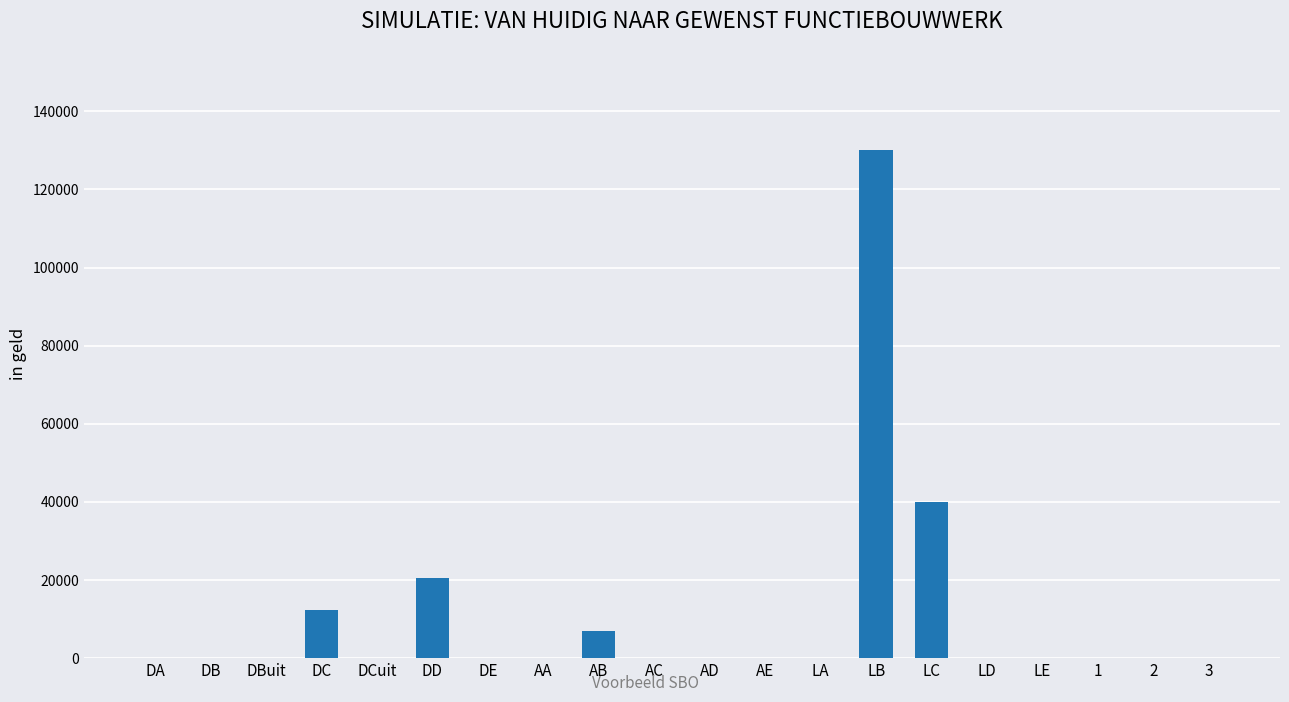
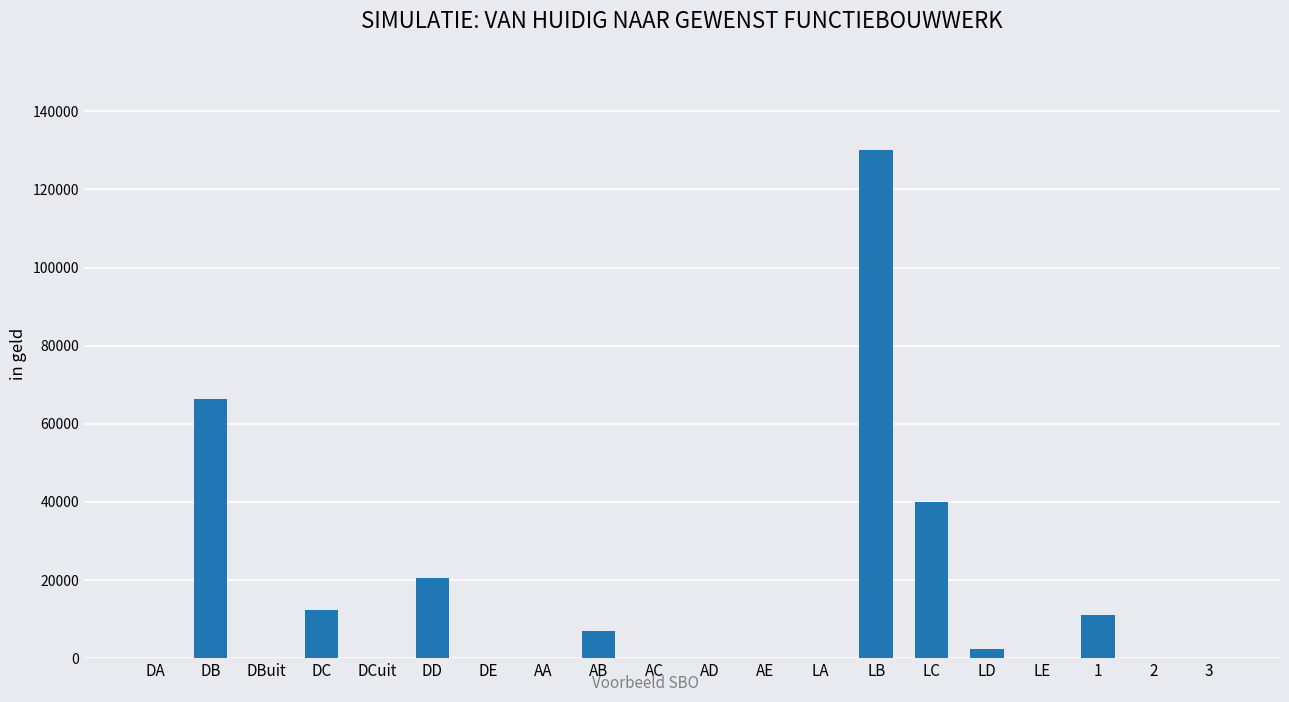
DB: 0 -> 66000
LD: 0 -> 2000
1: 0 -> 11000
